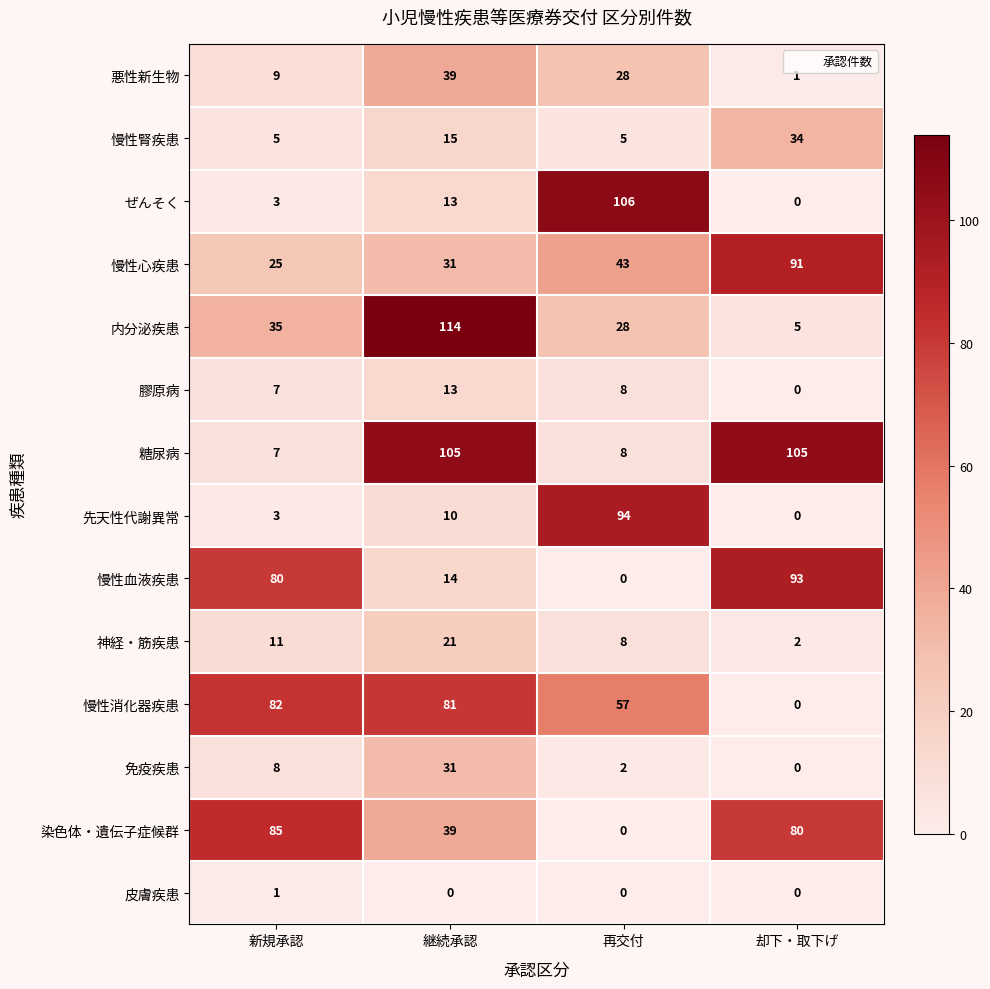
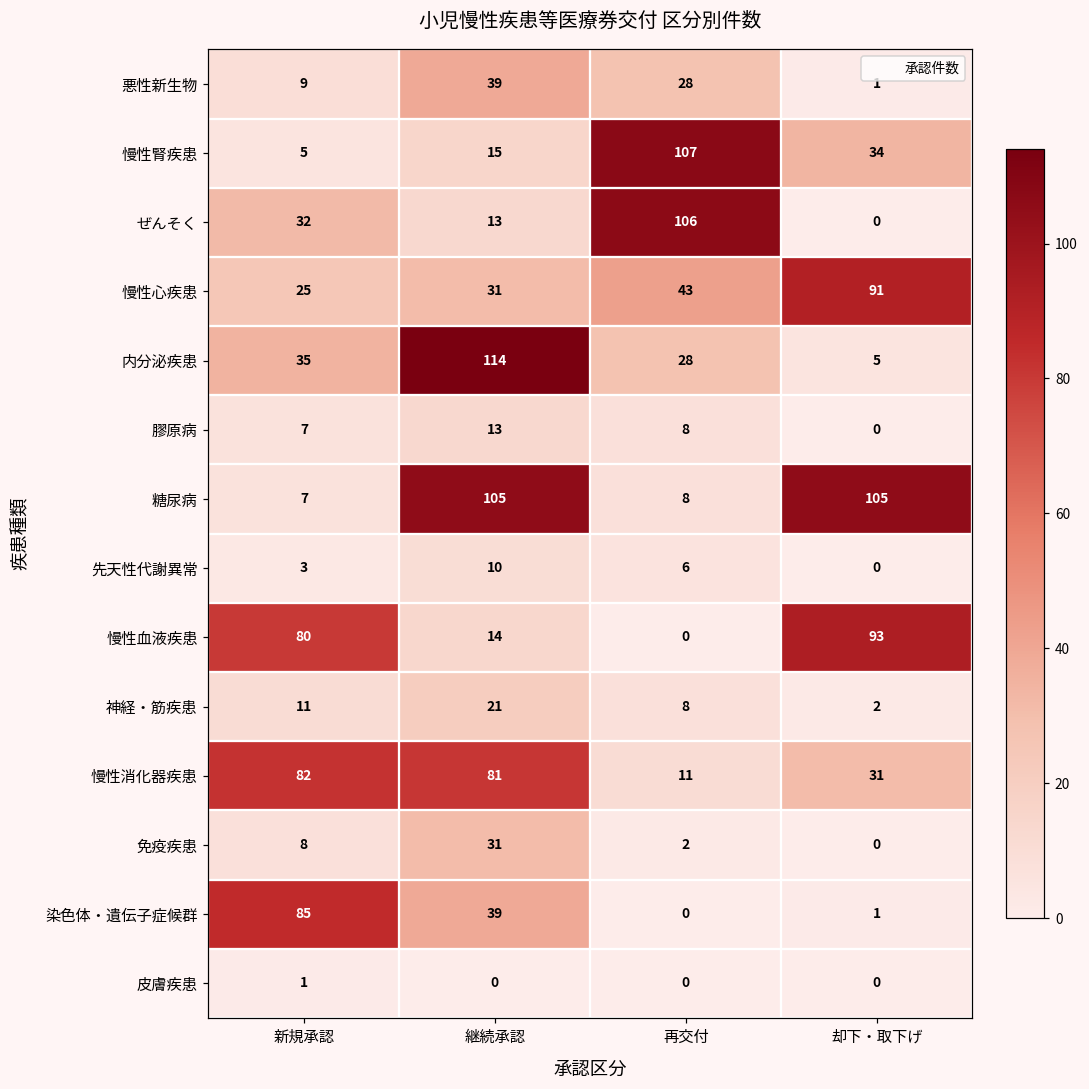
慢性腎疾患, 再交付: 5 -> 107
ぜんそく, 新規承認: 3 -> 32
先天性代謝異常, 再交付: 94 -> 6
慢性消化器疾患, 再交付: 57 -> 11
慢性消化器疾患, 却下・取下げ: 0 -> 31
染色体・遺伝子症候群, 却下・取下げ: 80 -> 1
